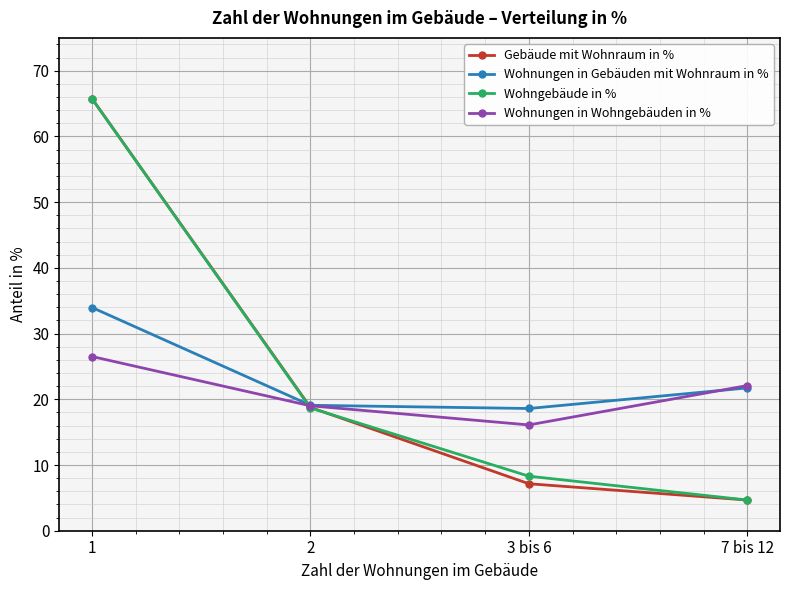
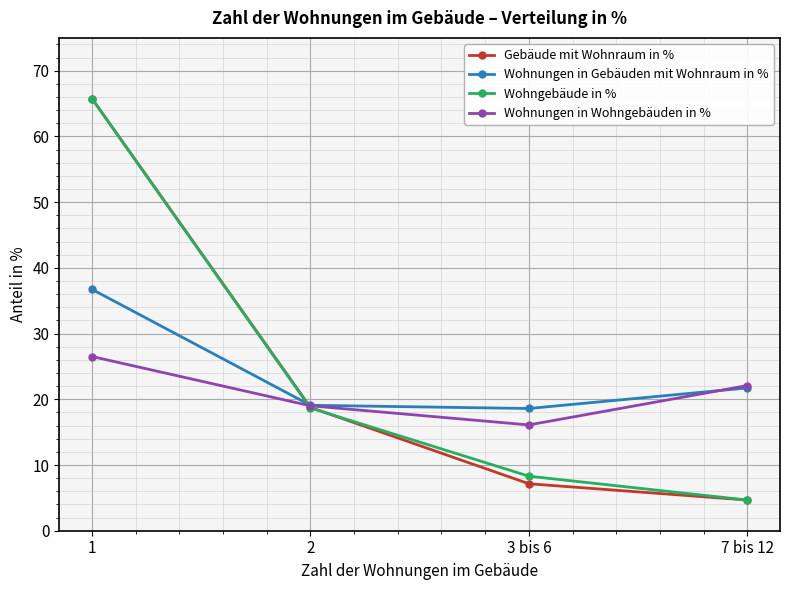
Wohnungen in Gebäuden mit Wohnraum in %, 1: 34 -> 37
